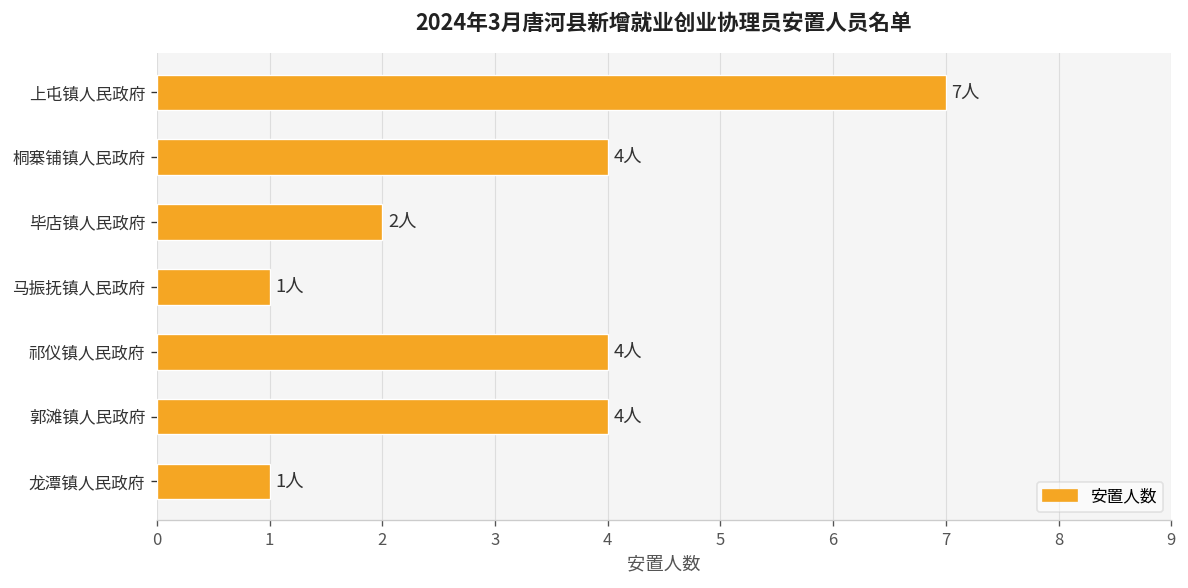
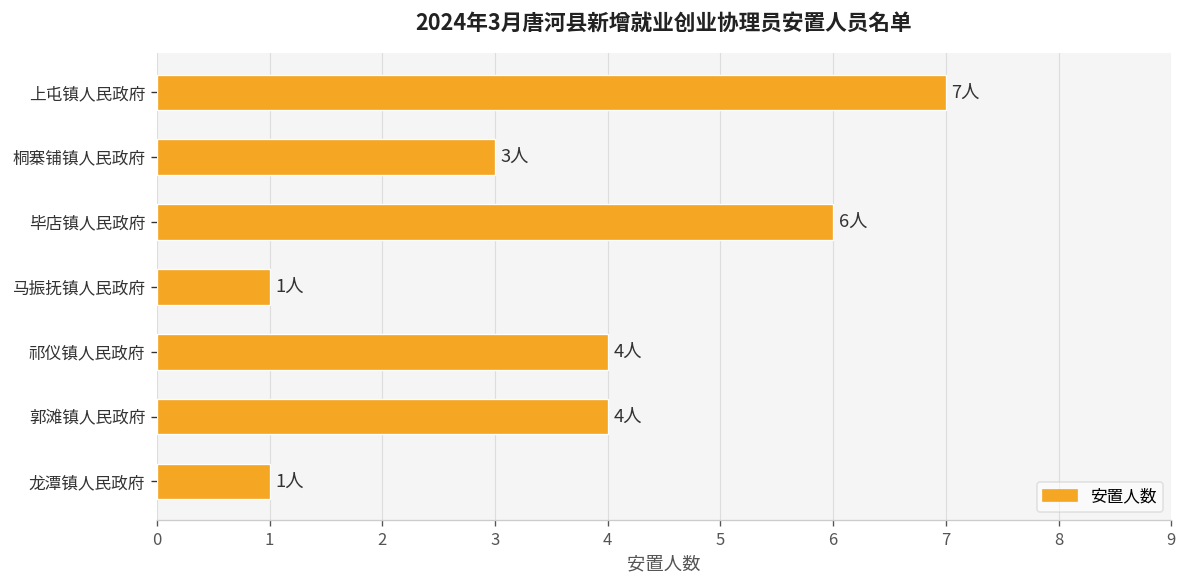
桐寨铺镇人民政府: 4人 -> 3人
毕店镇人民政府: 2人 -> 6人
